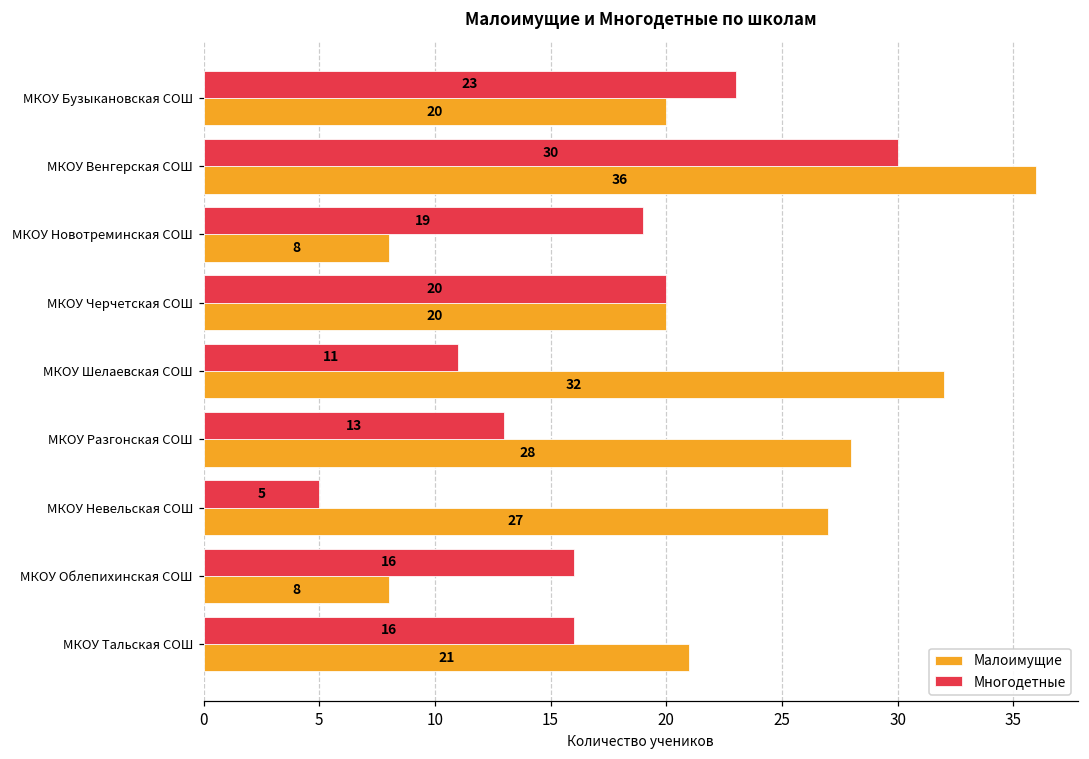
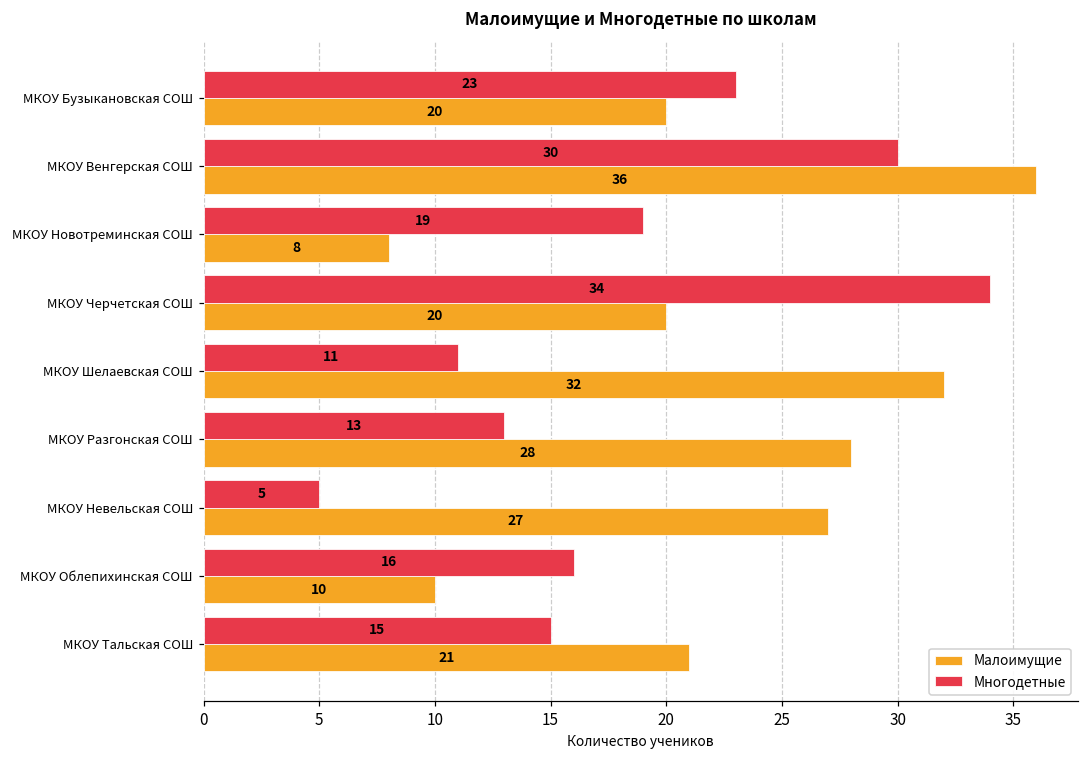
Многодетные, МКОУ Черчетская СОШ: 20 -> 34
Малоимущие, МКОУ Облепихинская СОШ: 8 -> 10
Многодетные, МКОУ Тальская СОШ: 16 -> 15
